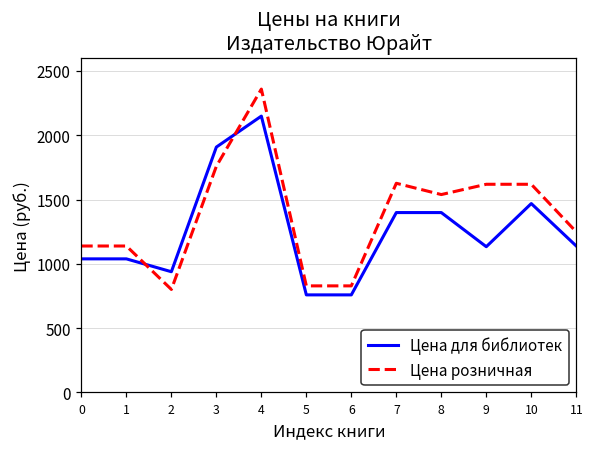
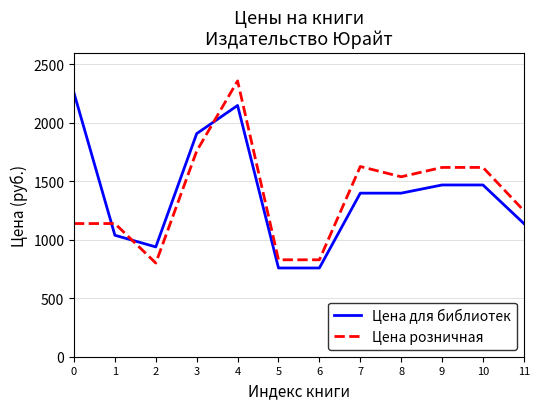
Цена для библиотек, 0: 1040 -> 2260
Цена для библиотек, 9: 1130 -> 1470
